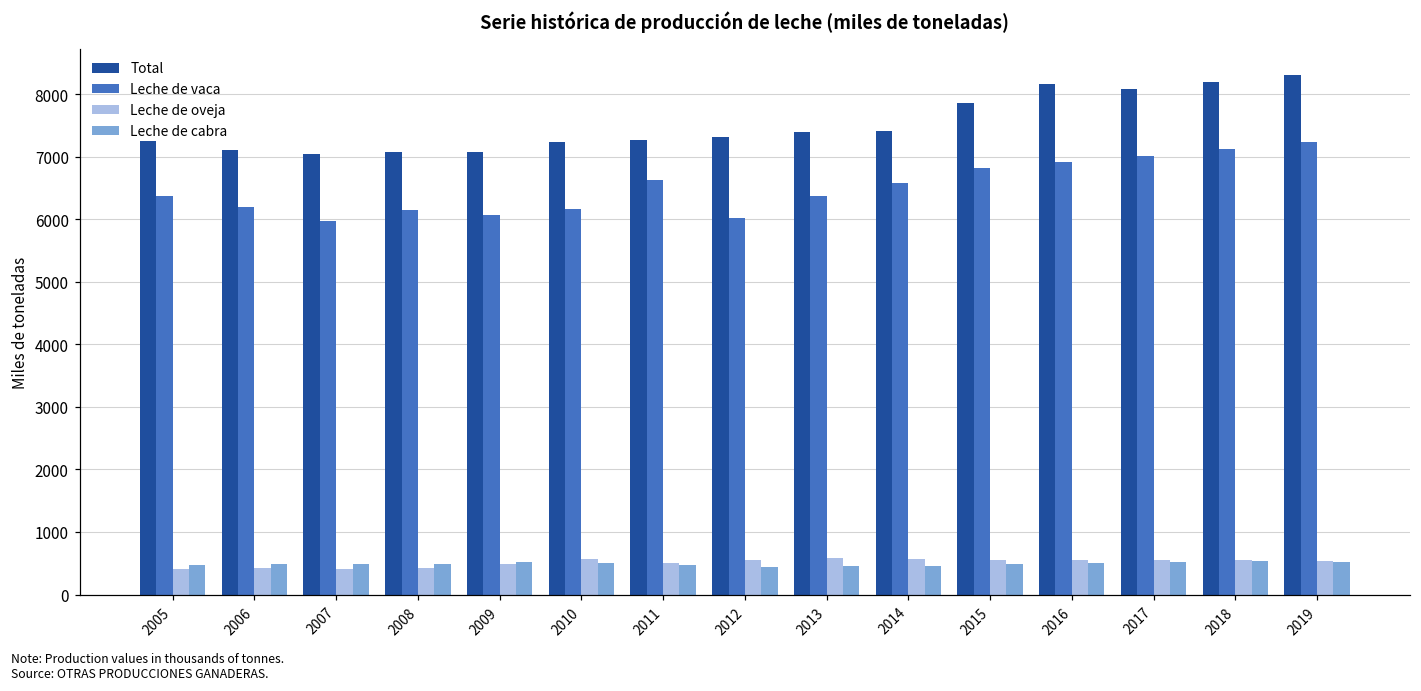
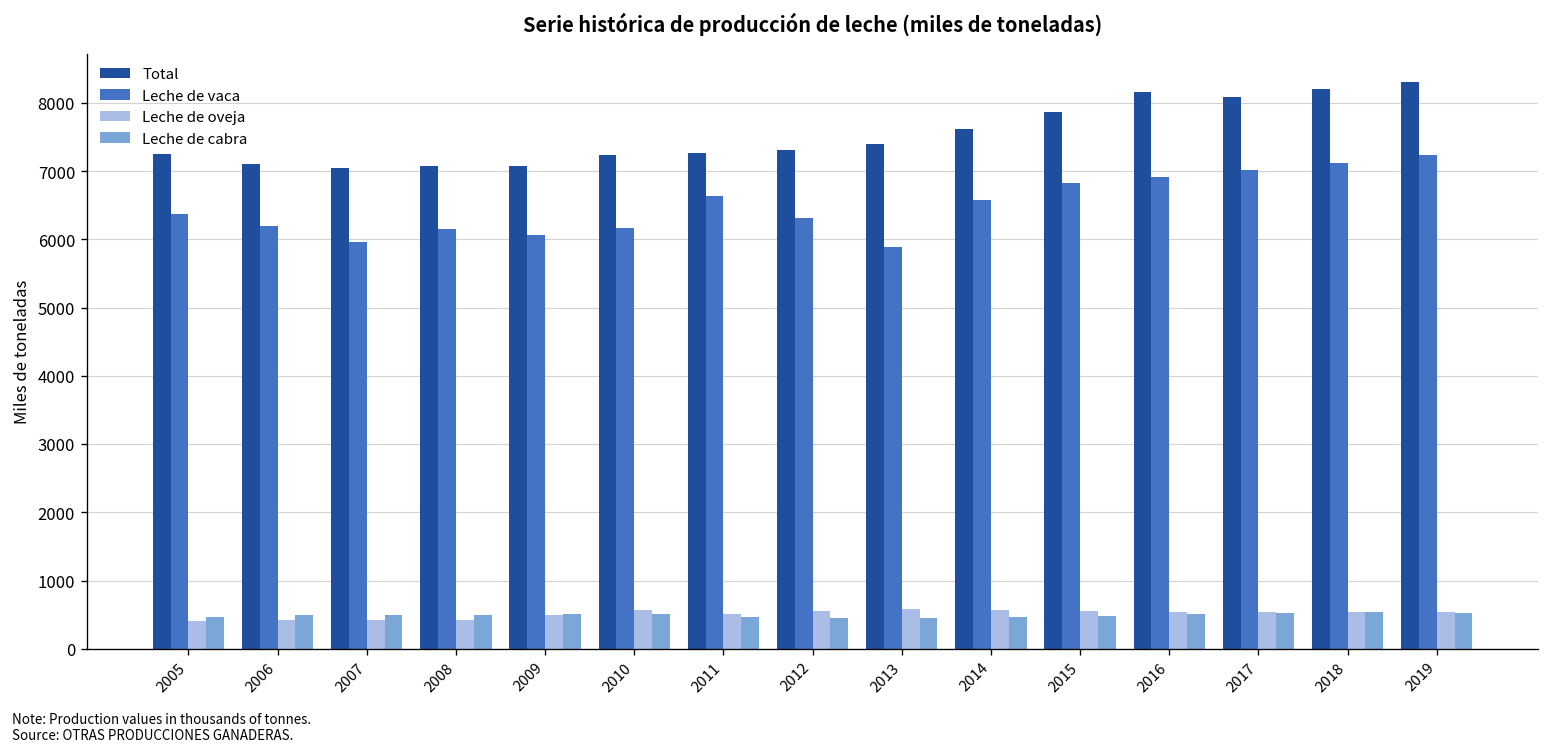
Leche de vaca, 2012: 6000 -> 6300
Leche de vaca, 2013: 6400 -> 5900
Total, 2014: 7400 -> 7600
